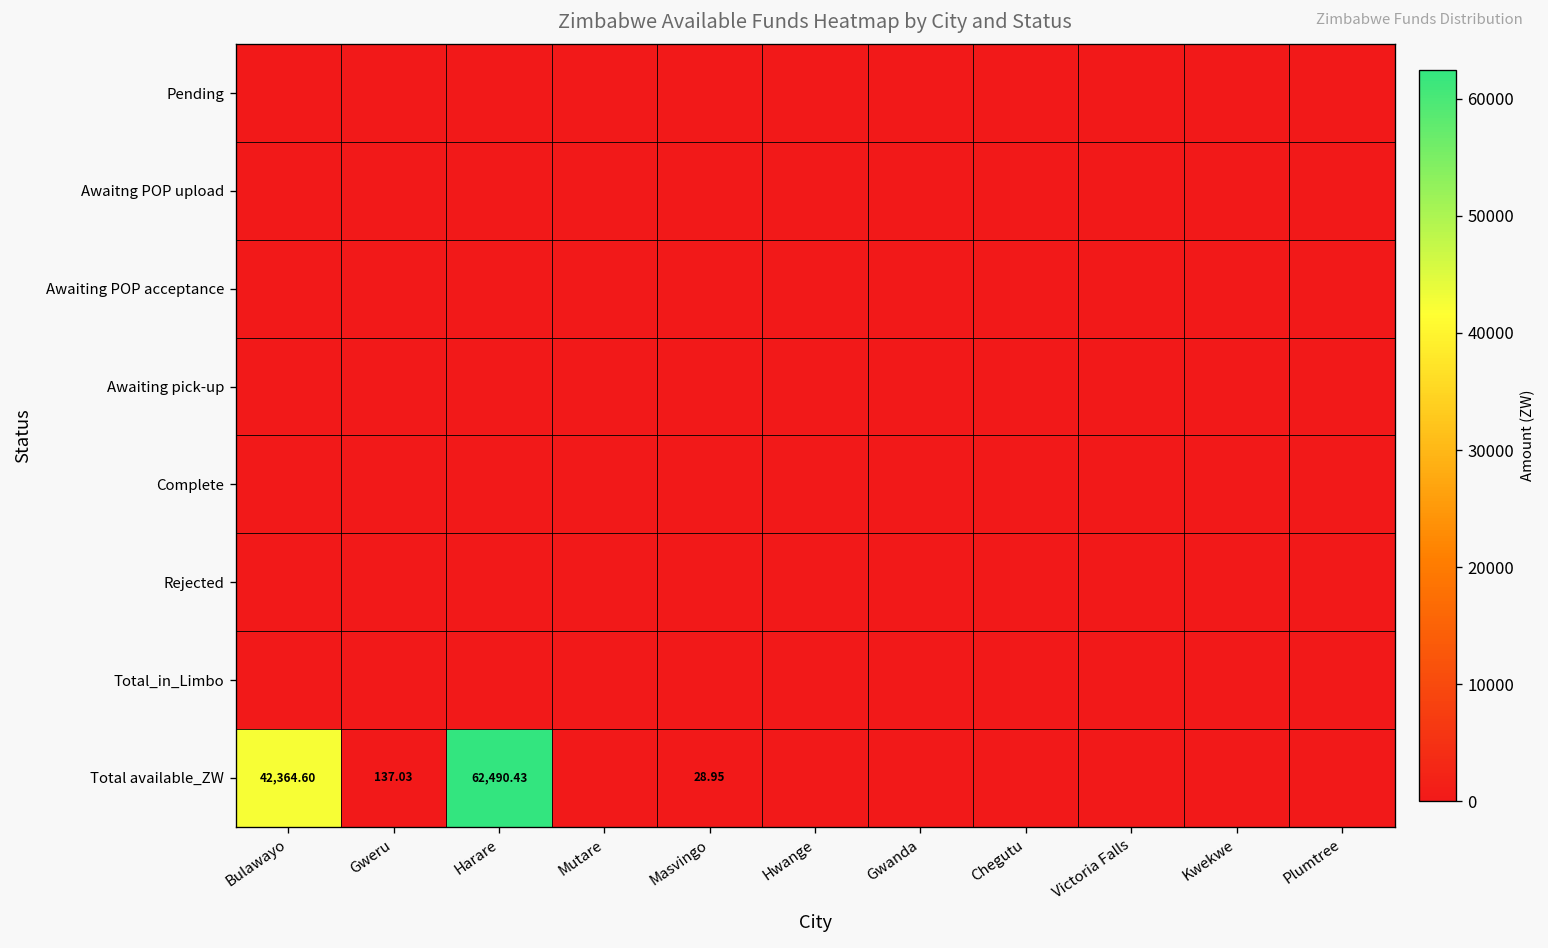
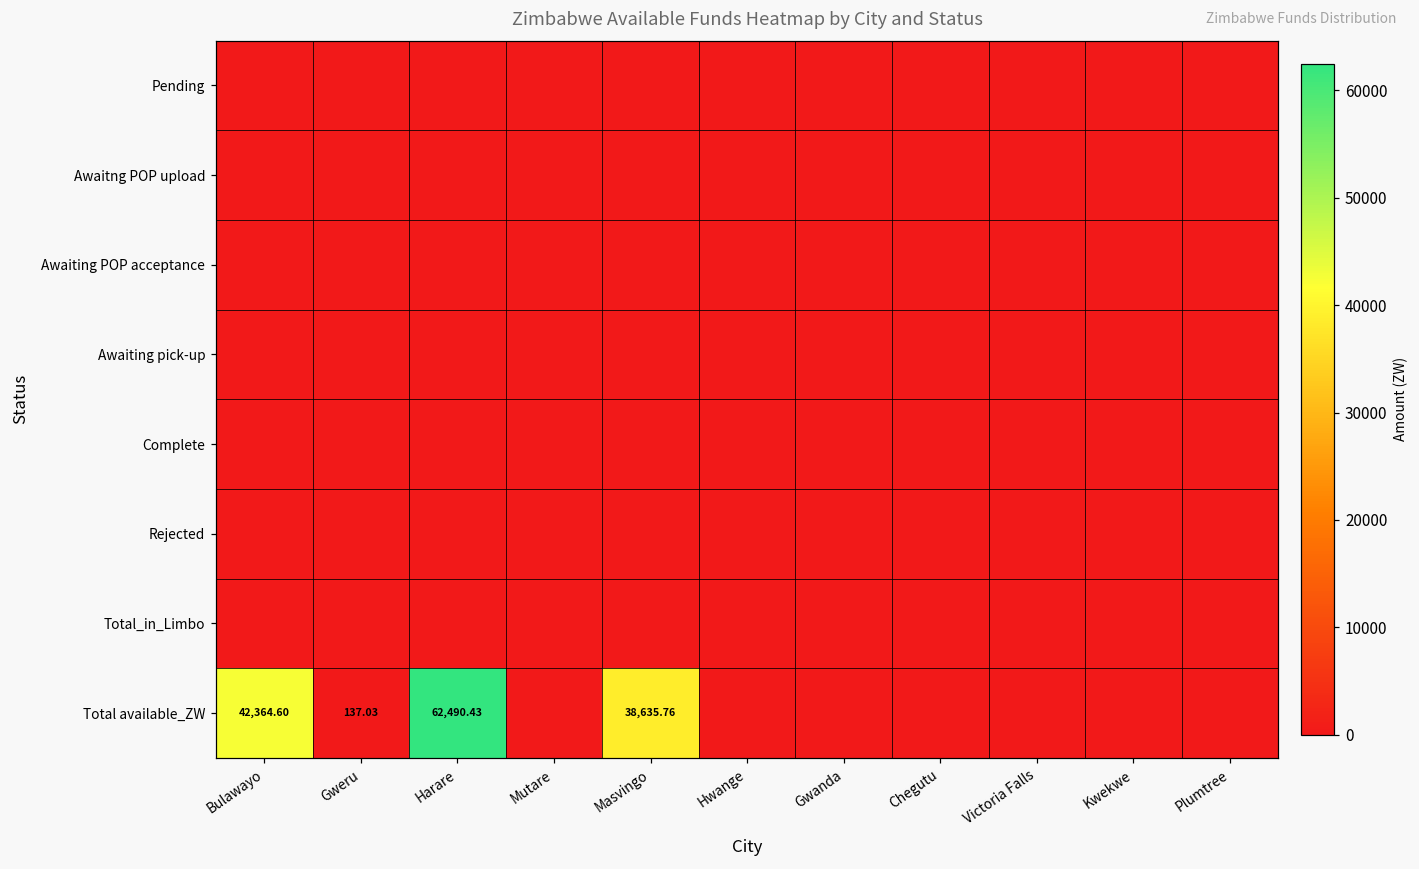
Total available_ZW, Masvingo: 28.95 -> 38,635.76
